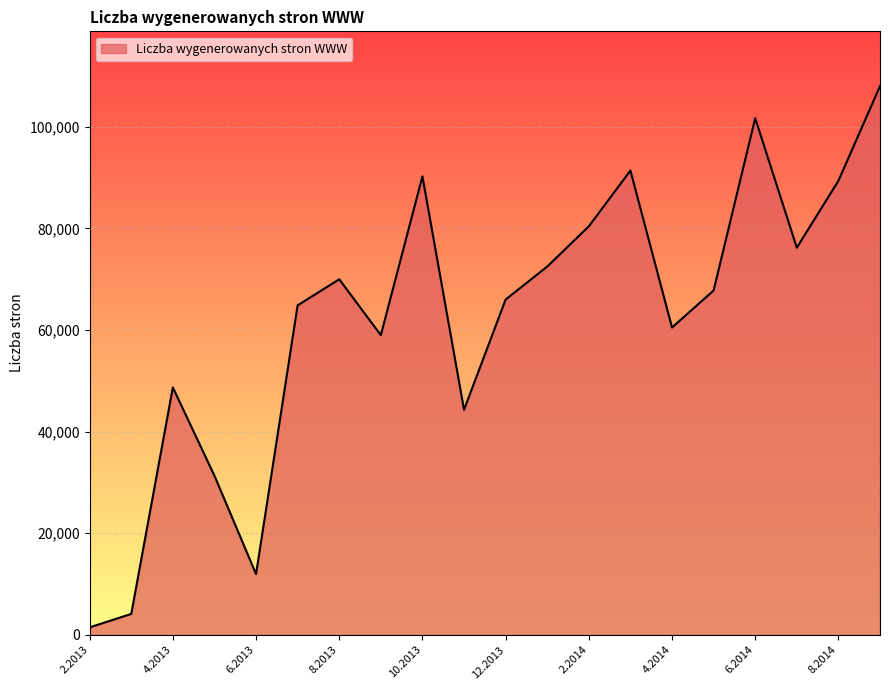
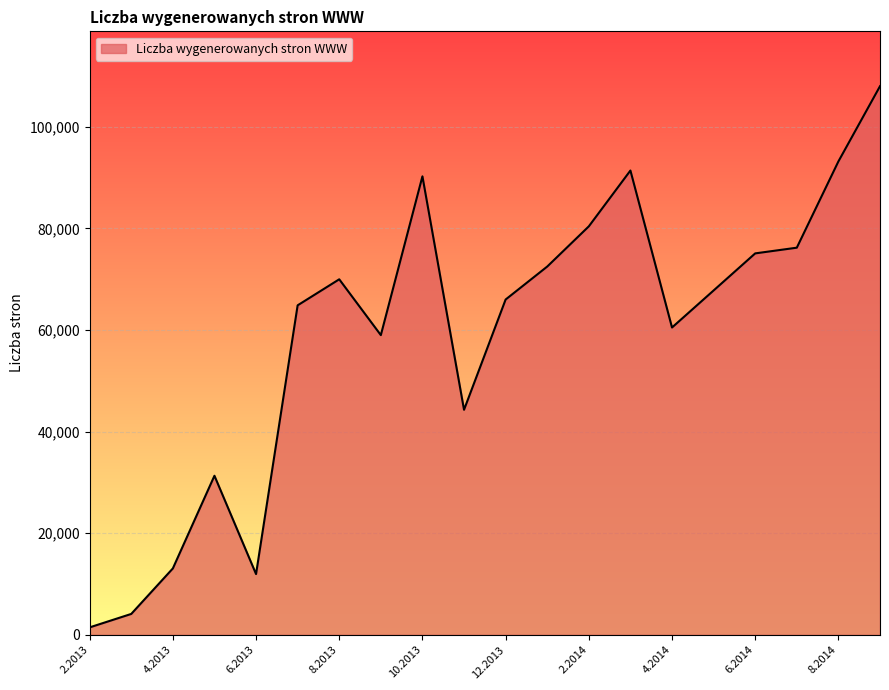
4.2013: 49,000 -> 13,000
6.2014: 102,000 -> 75,000
8.2014: 89,000 -> 93,000
